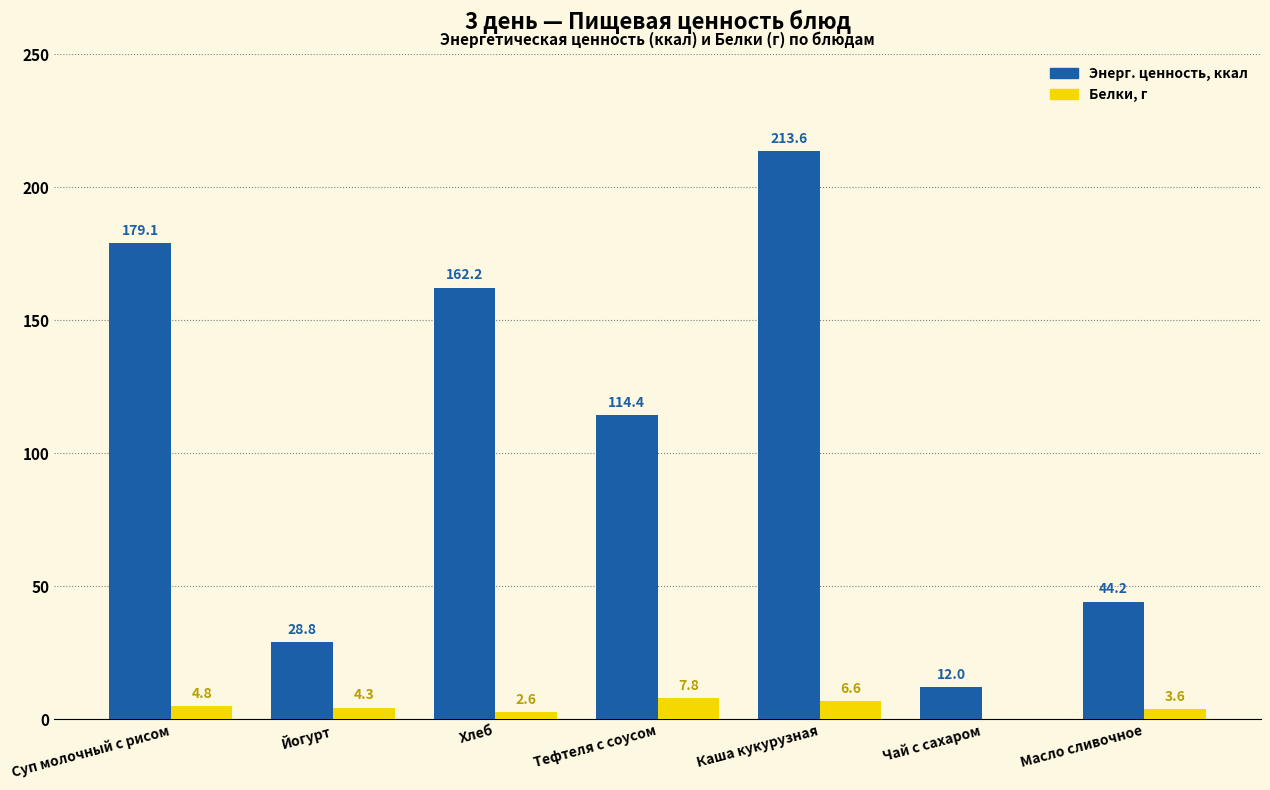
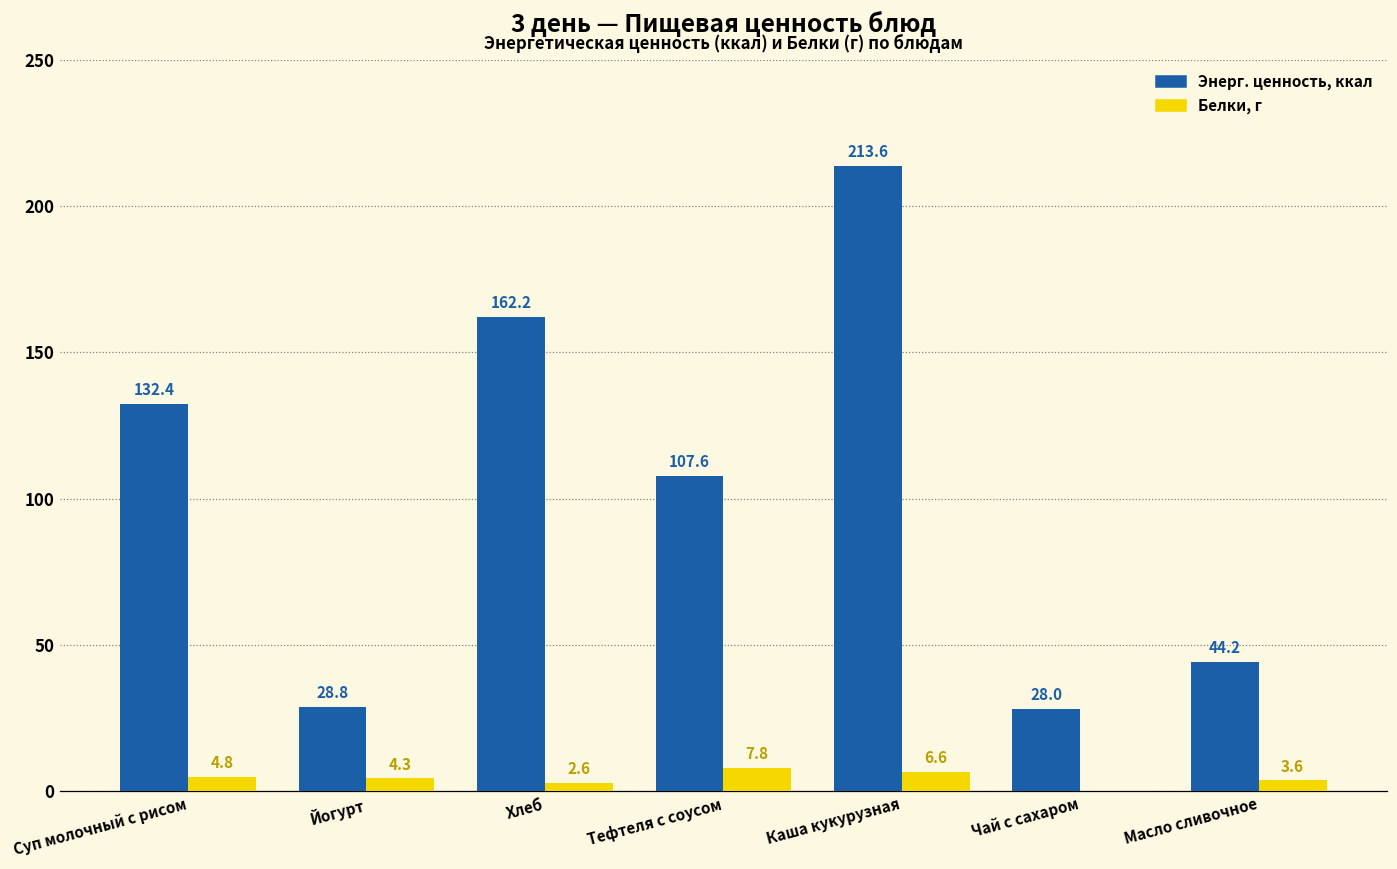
Энерг. ценность, ккал, Суп молочный с рисом: 179.1 -> 132.4
Энерг. ценность, ккал, Тефтеля с соусом: 114.4 -> 107.6
Энерг. ценность, ккал, Чай с сахаром: 12.0 -> 28.0
